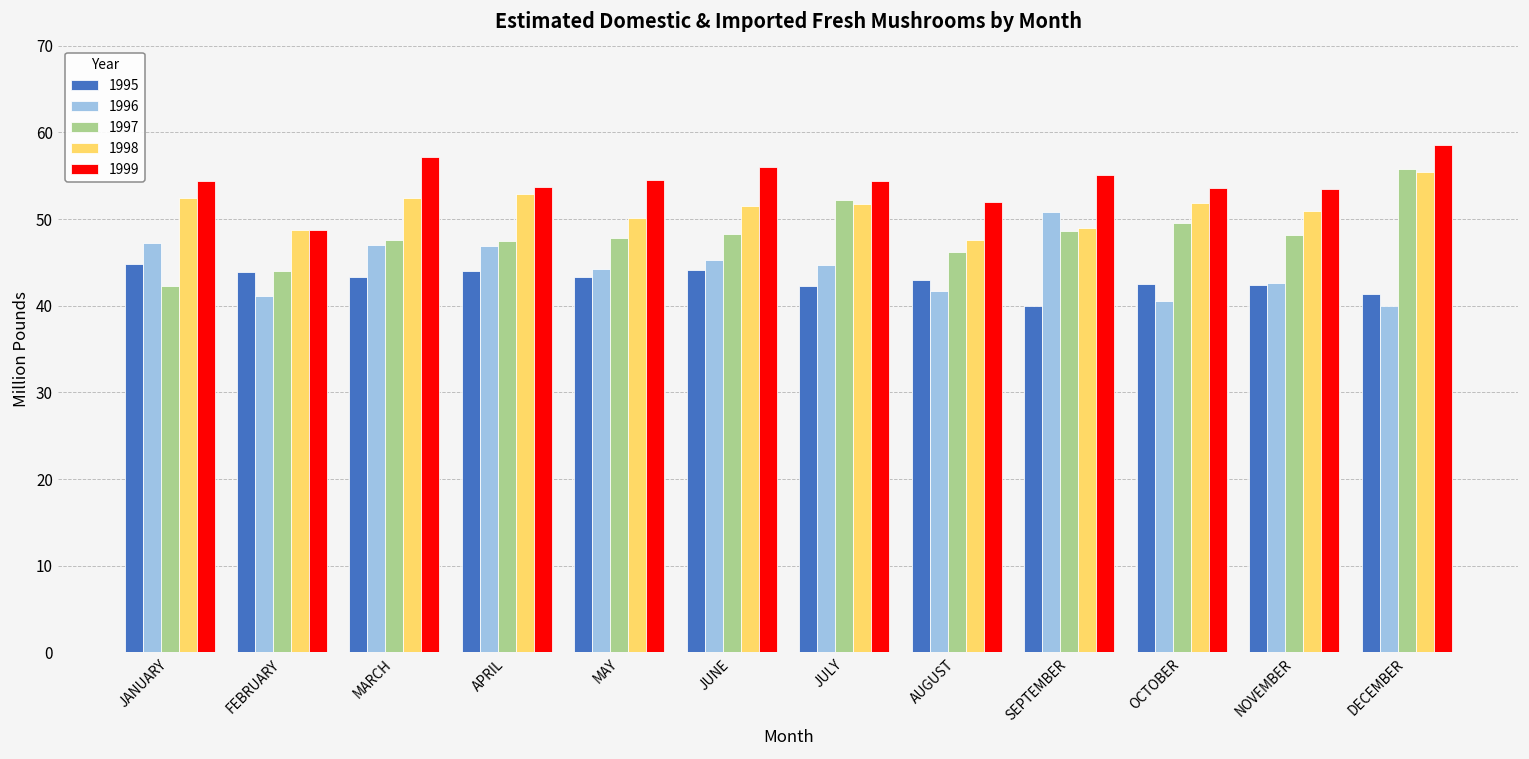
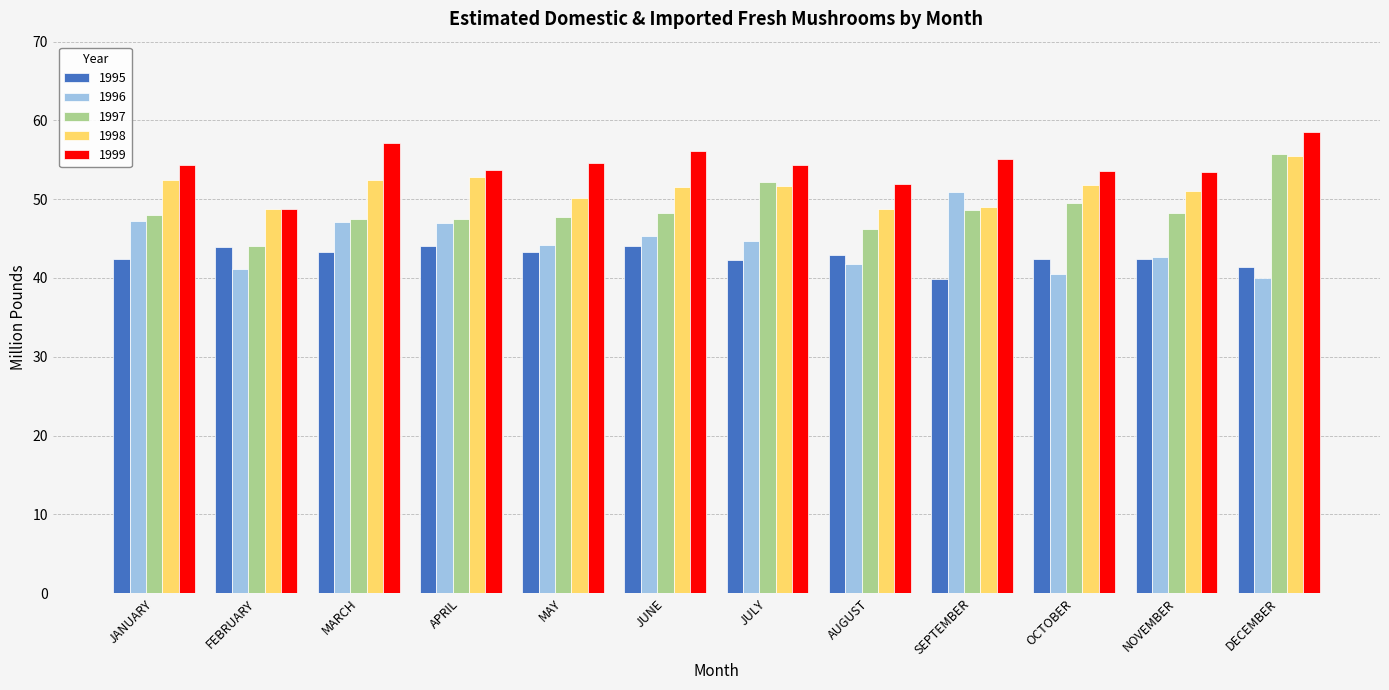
1995, JANUARY: 45 -> 42
1997, JANUARY: 42 -> 48
1998, AUGUST: 48 -> 49
